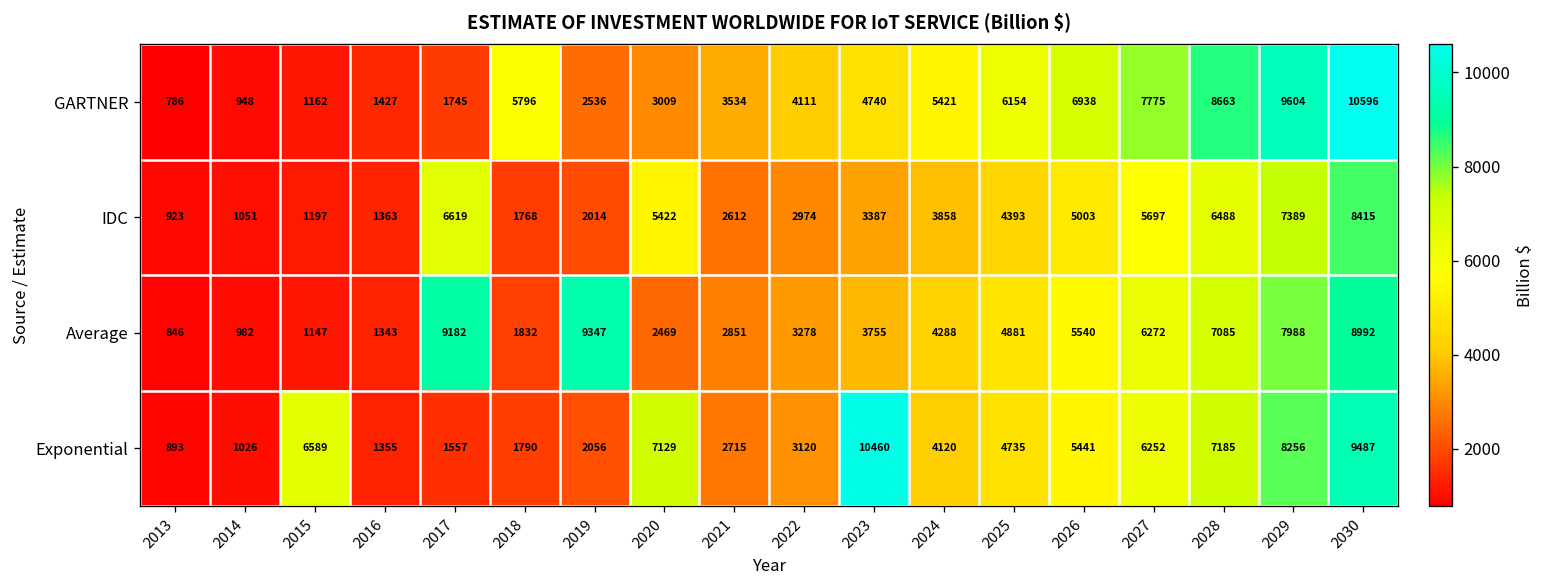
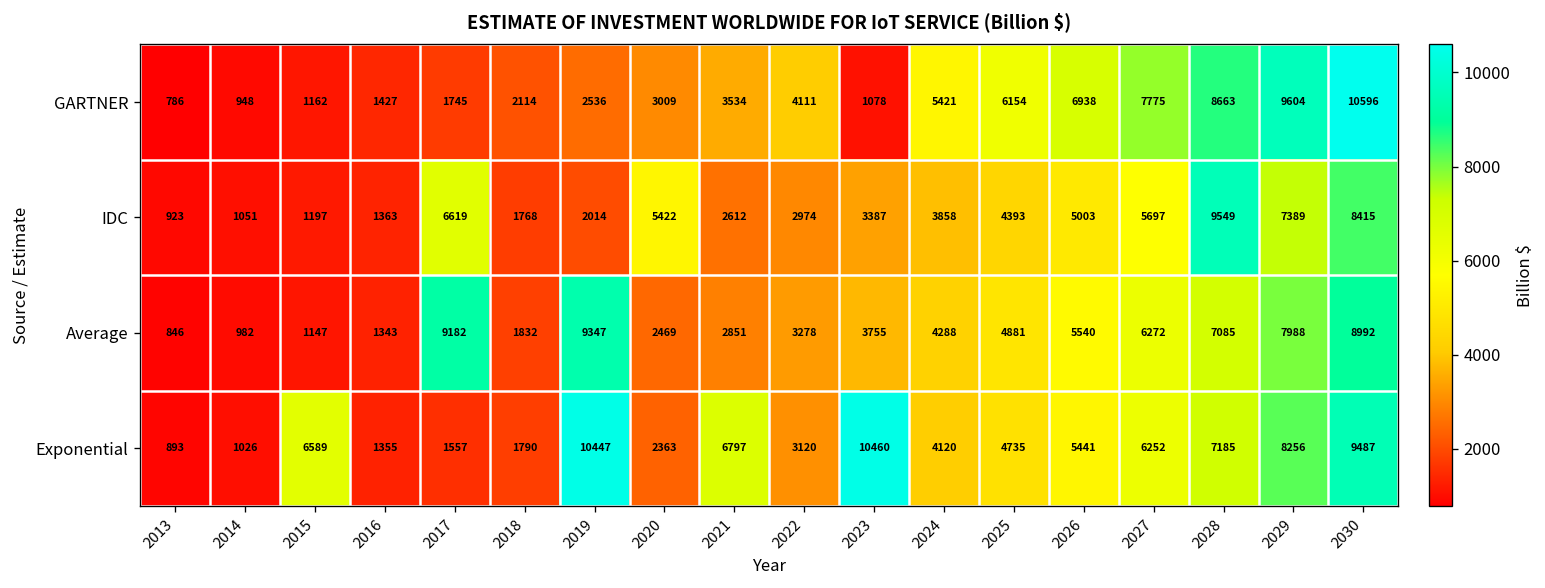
GARTNER, 2018: 5796 -> 2114
GARTNER, 2023: 4740 -> 1078
IDC, 2028: 6488 -> 9549
Exponential, 2019: 2056 -> 10447
Exponential, 2020: 7129 -> 2363
Exponential, 2021: 2715 -> 6797
